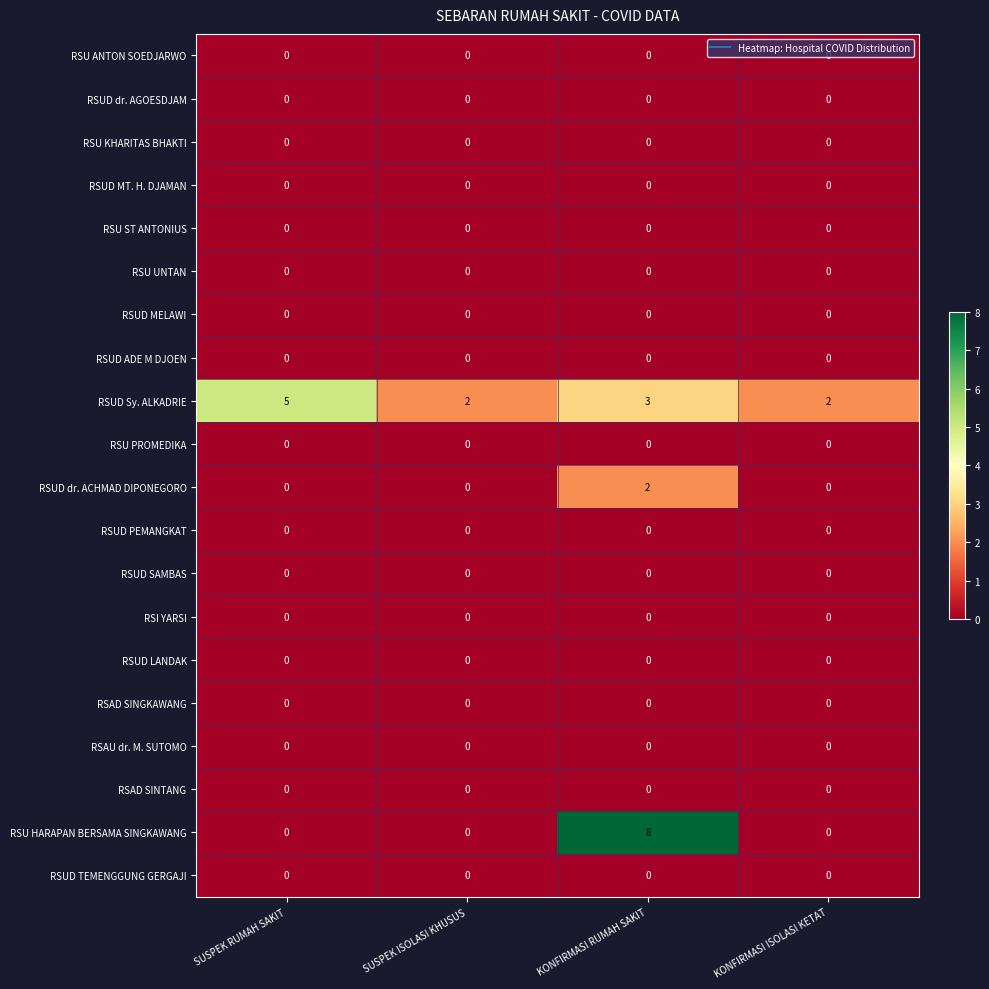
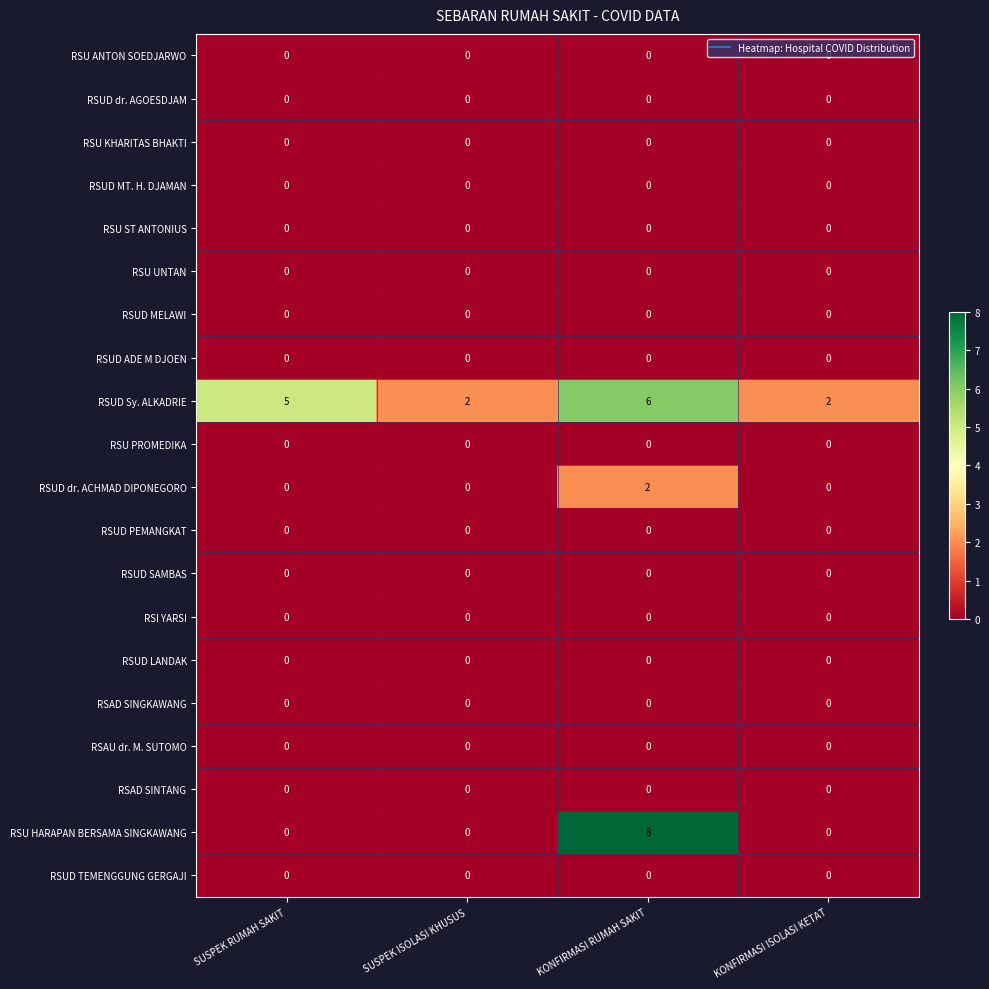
RSUD Sy. ALKADRIE, KONFIRMASI RUMAH SAKIT: 3 -> 6
